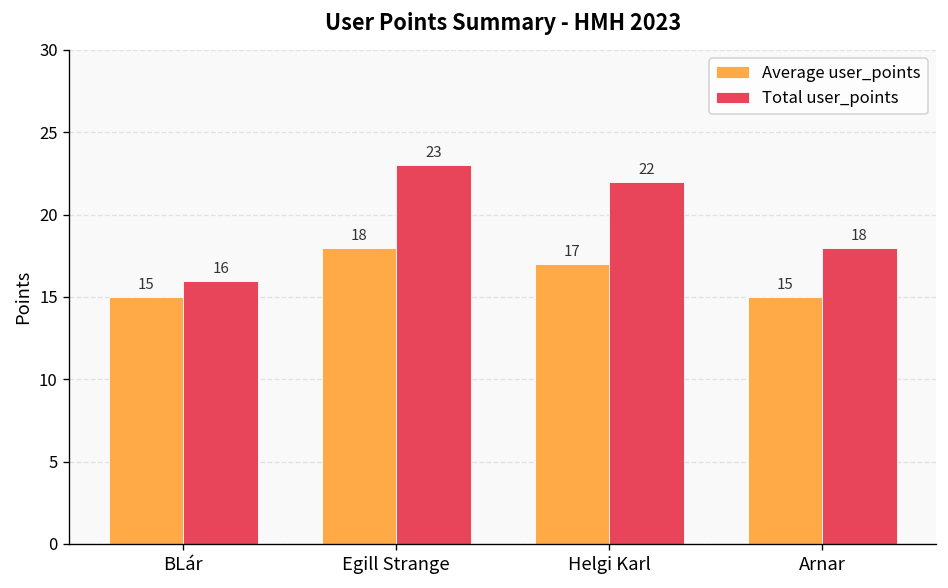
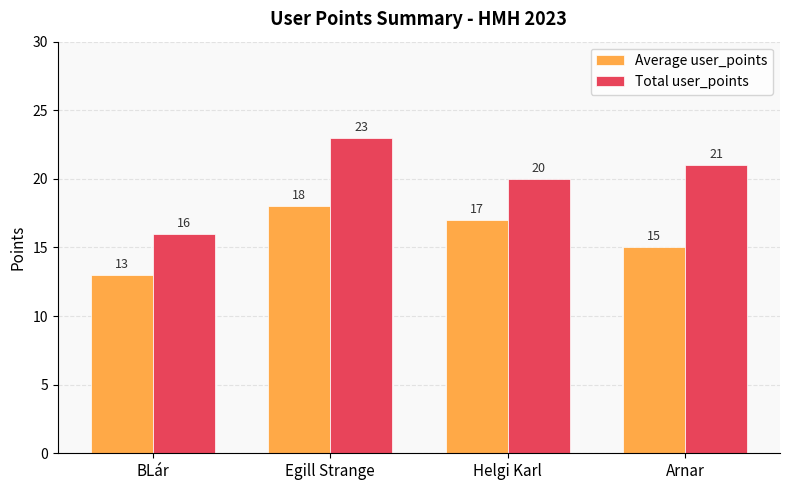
Average user_points, BLár: 15 -> 13
Total user_points, Helgi Karl: 22 -> 20
Total user_points, Arnar: 18 -> 21
